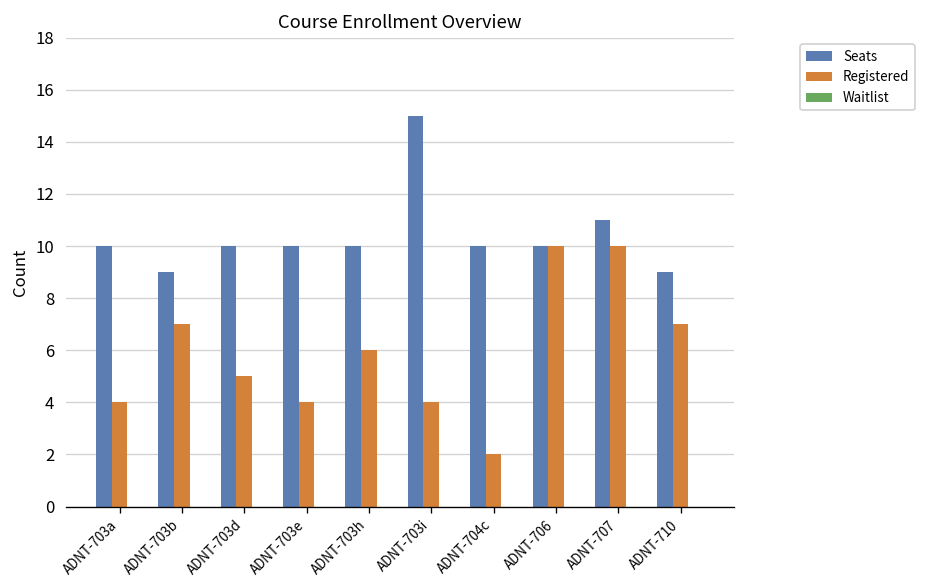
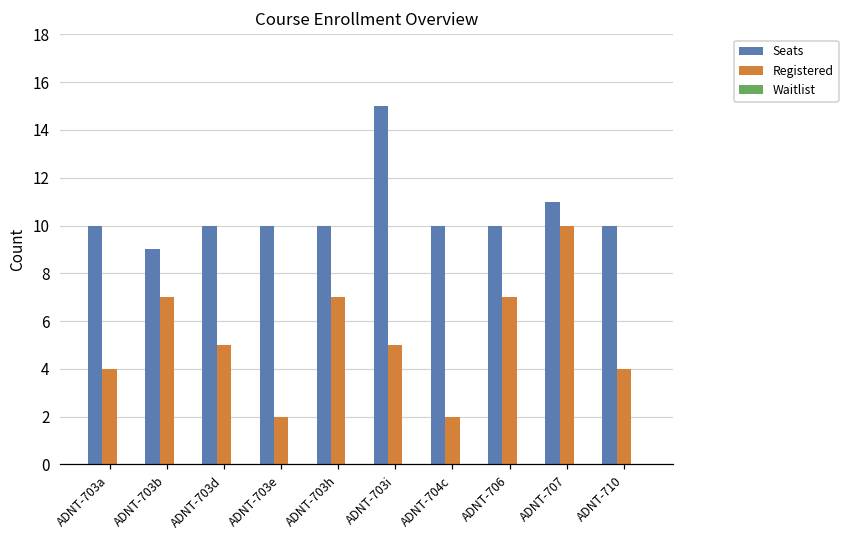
Registered, ADNT-703e: 4 -> 2
Registered, ADNT-703h: 6 -> 7
Registered, ADNT-703i: 4 -> 5
Registered, ADNT-706: 10 -> 7
Seats, ADNT-710: 9 -> 10
Registered, ADNT-710: 7 -> 4
